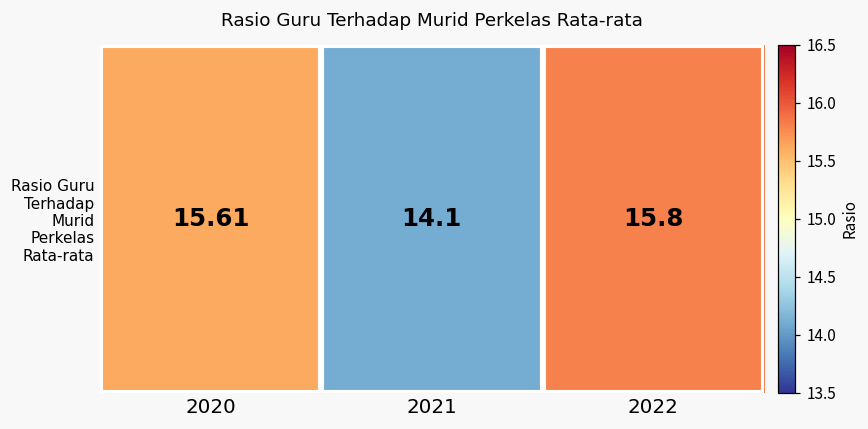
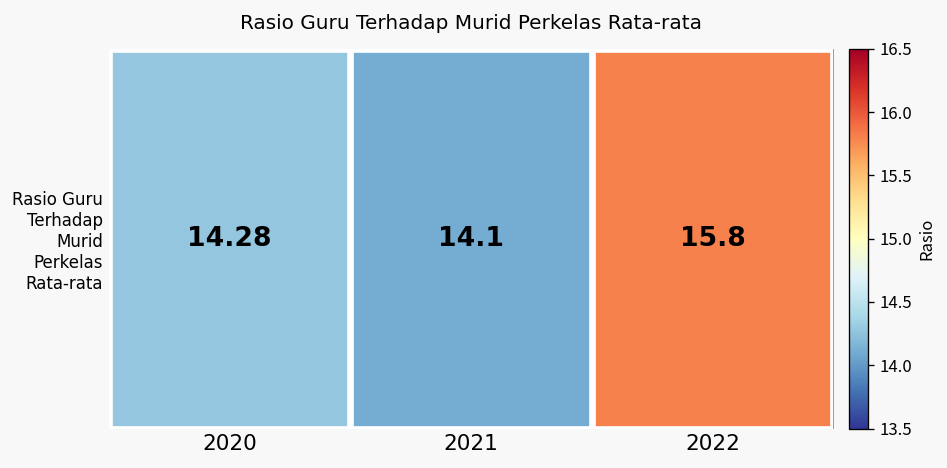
Rasio Guru Terhadap Murid Perkelas Rata-rata, 2020: 15.61 -> 14.28
